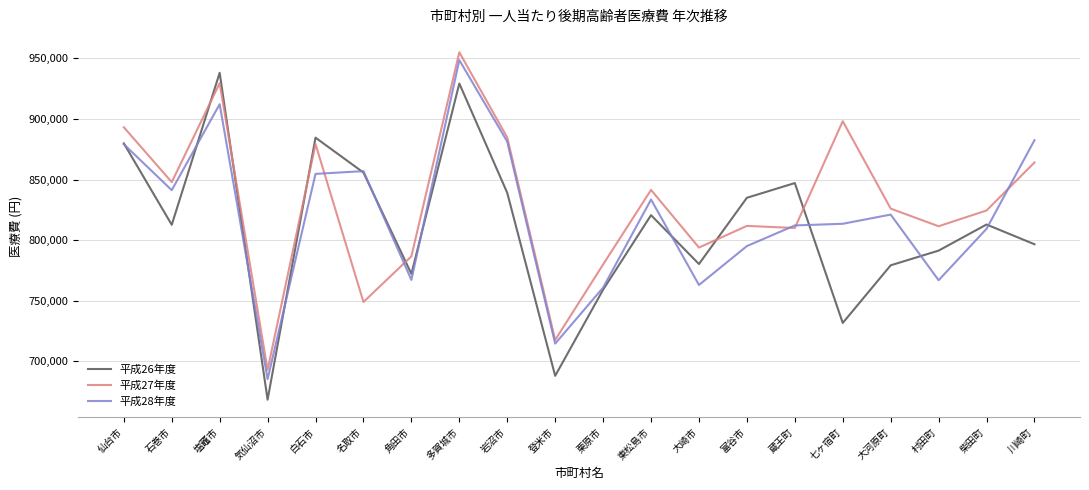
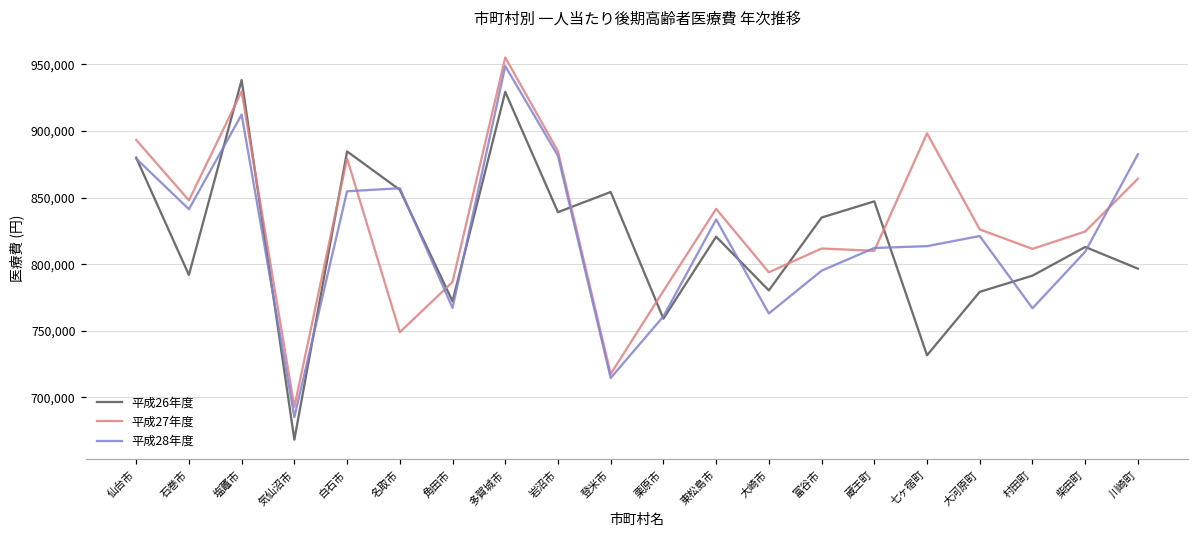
平成26年度, 石巻市: 813,000 -> 792,000
平成26年度, 登米市: 688,000 -> 854,000
